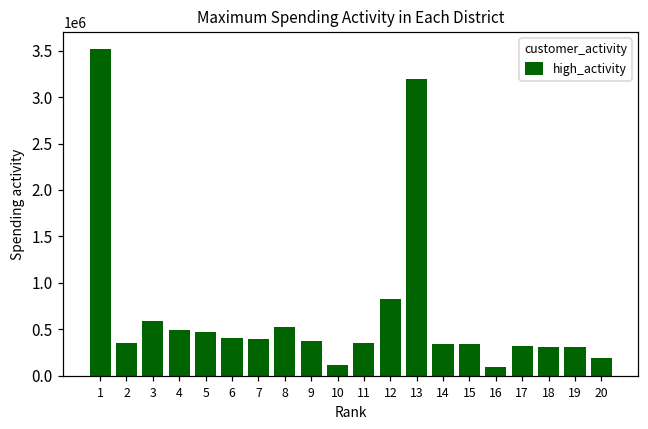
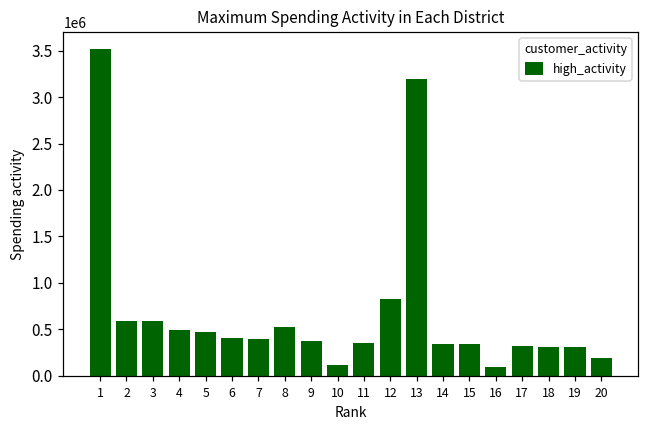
2: 300000 -> 600000
